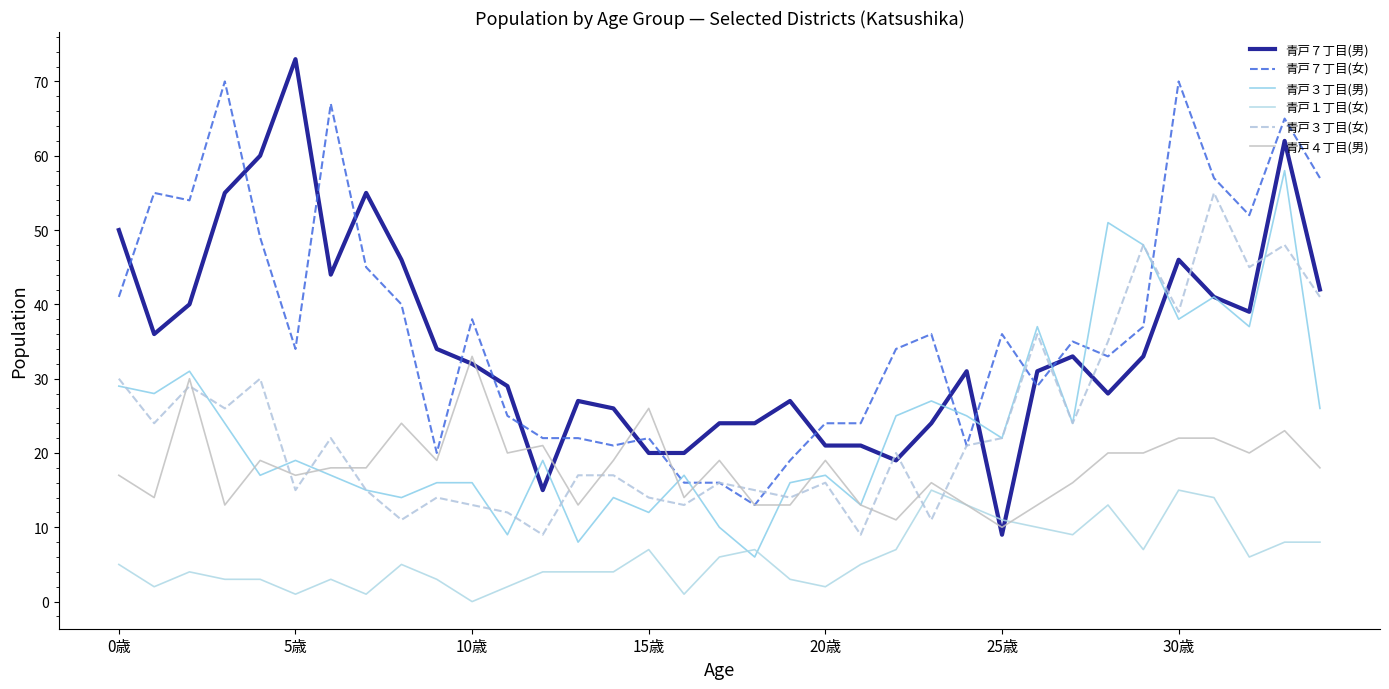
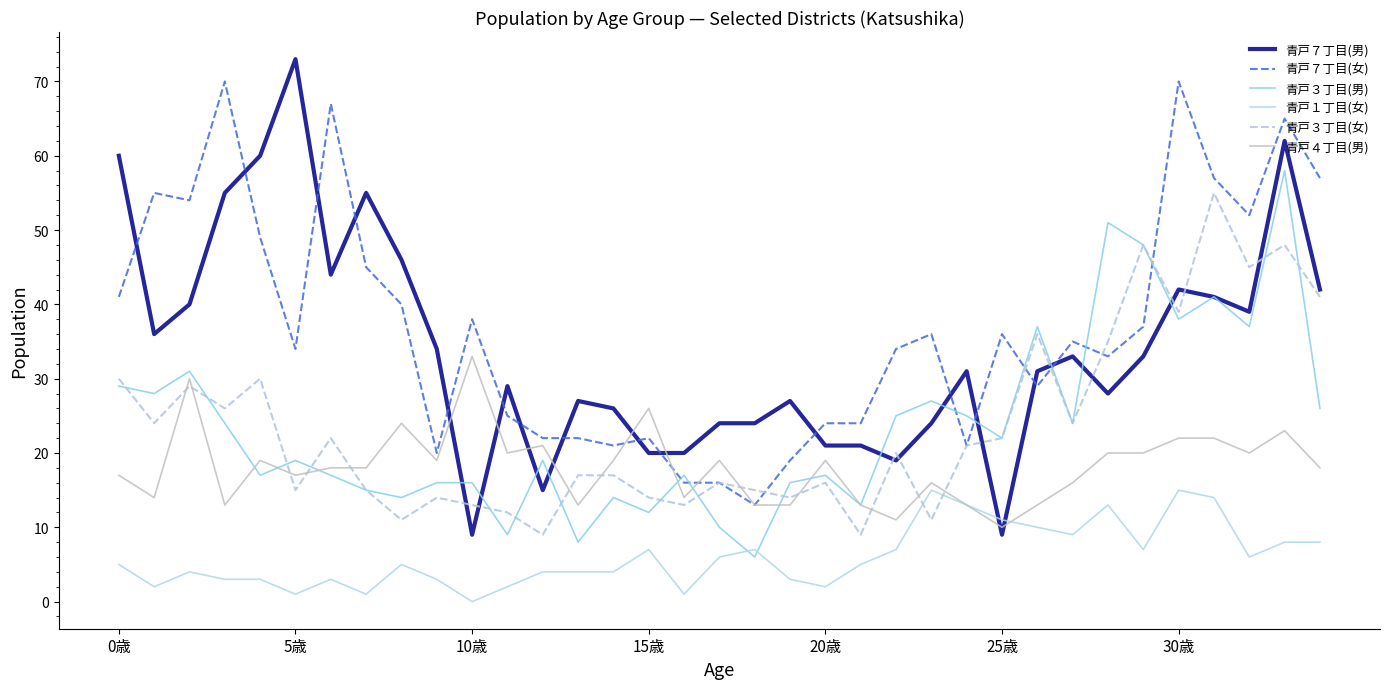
青戸７丁目(男), 0歳: 50 -> 60
青戸７丁目(男), 10歳: 32 -> 9
青戸７丁目(男), 30歳: 46 -> 42
